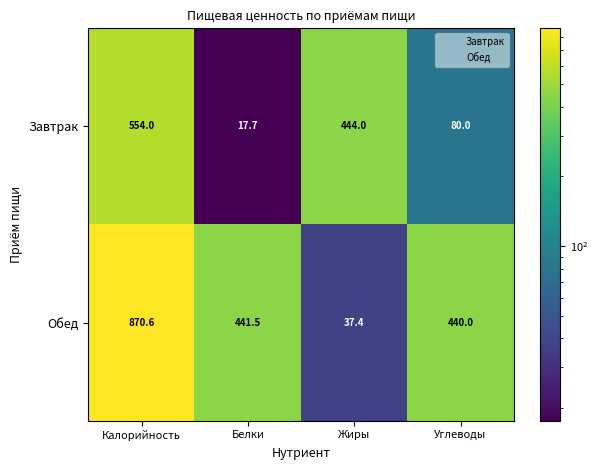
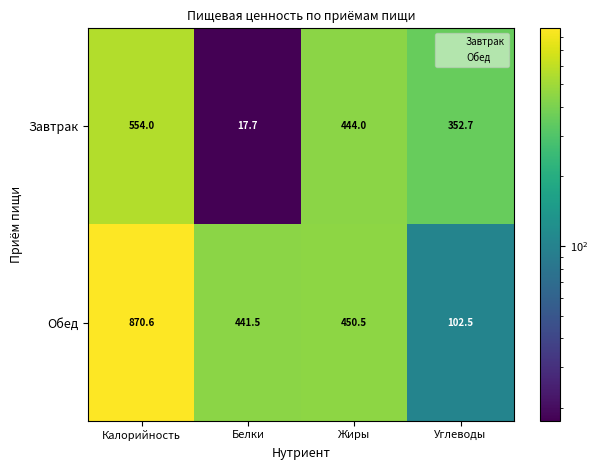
Завтрак, Углеводы: 80.0 -> 352.7
Обед, Жиры: 37.4 -> 450.5
Обед, Углеводы: 440.0 -> 102.5
